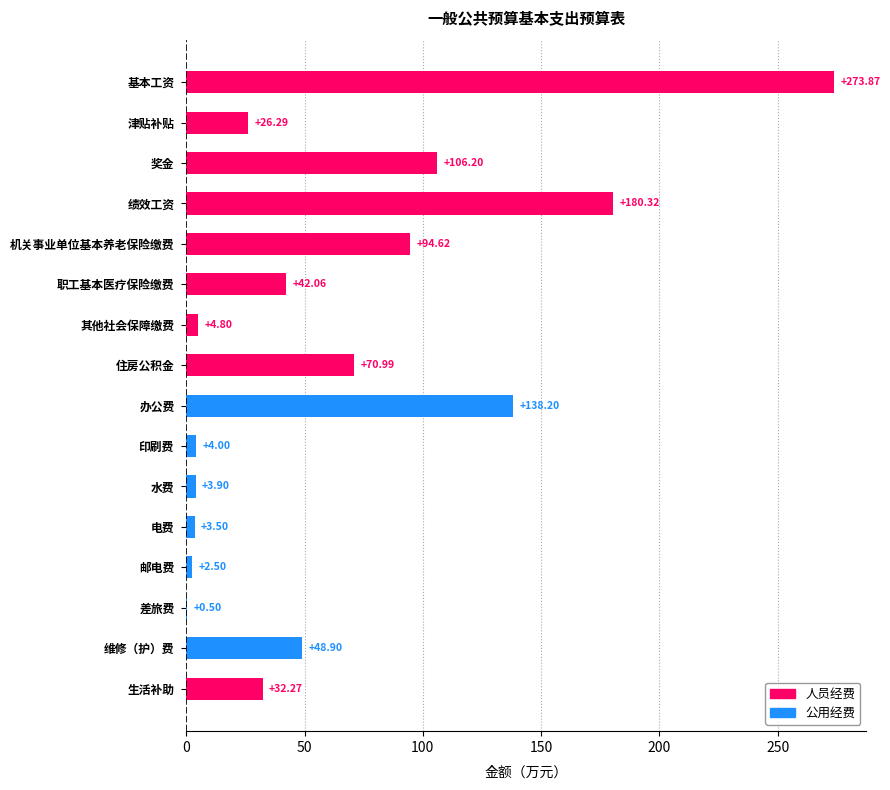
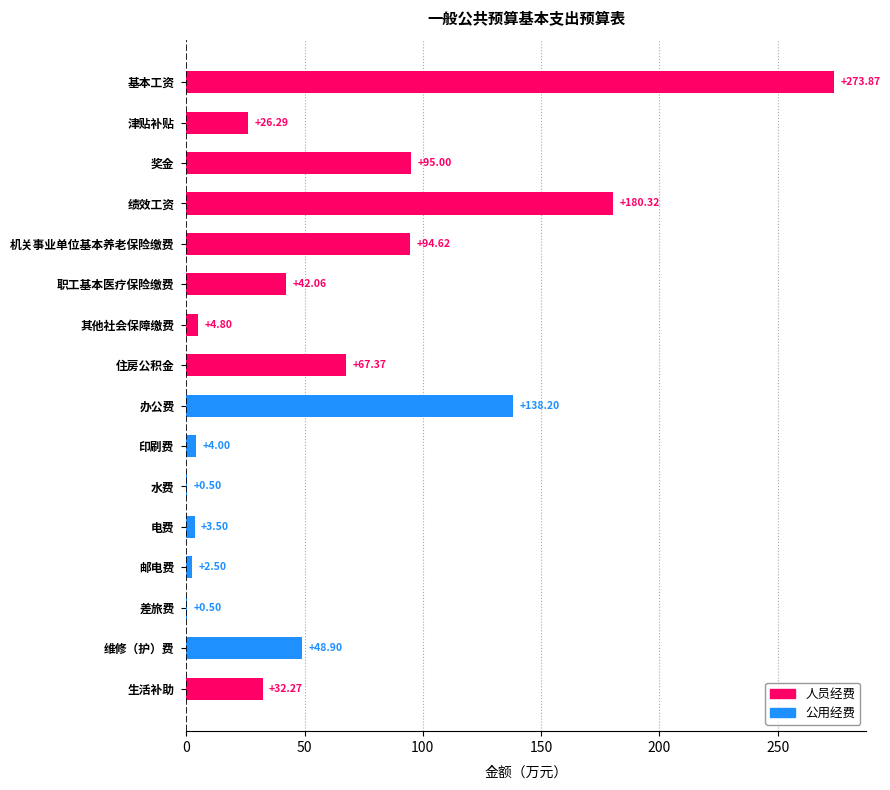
奖金: +106.20 -> +95.00
住房公积金: +70.99 -> +67.37
水费: +3.90 -> +0.50
